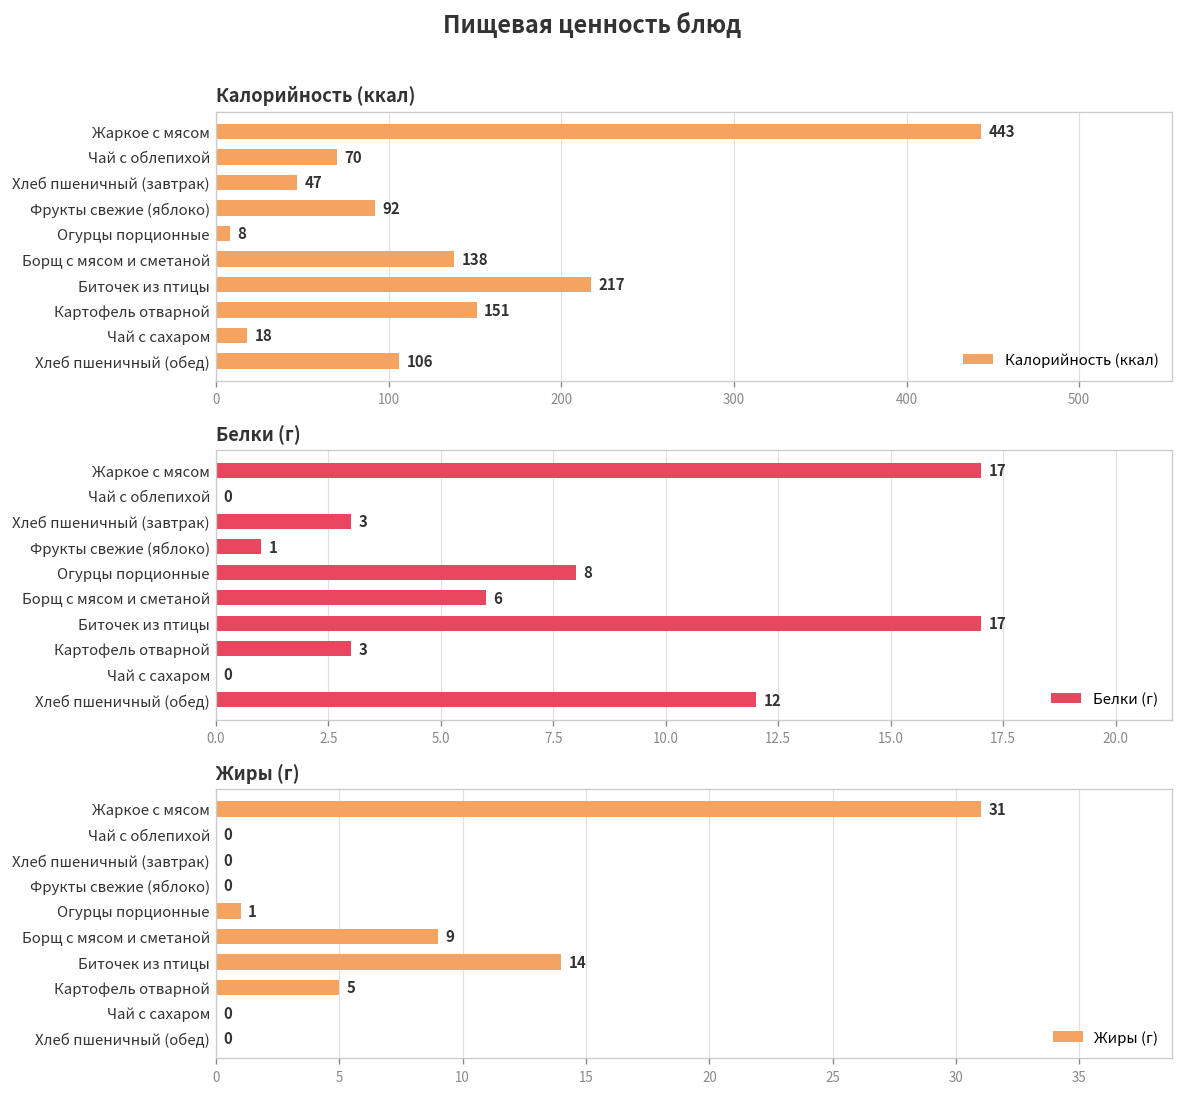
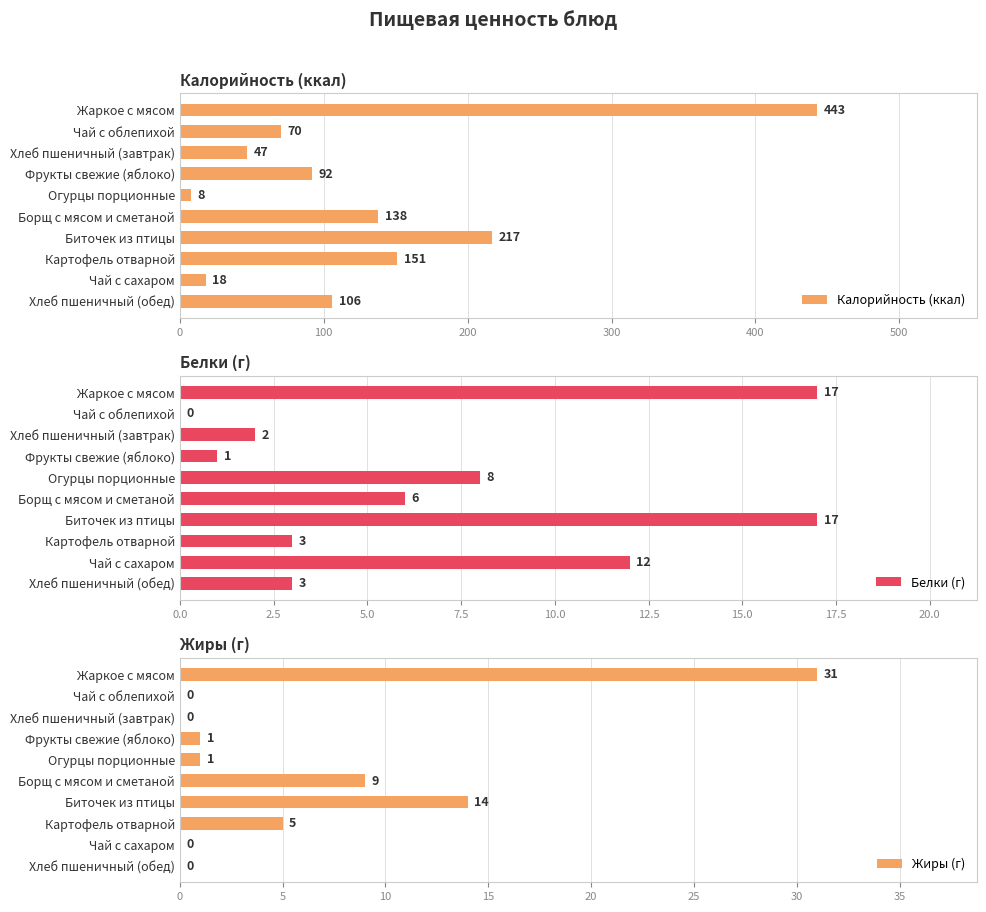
Белки (г), Хлеб пшеничный (завтрак): 3 -> 2
Белки (г), Чай с сахаром: 0 -> 12
Белки (г), Хлеб пшеничный (обед): 12 -> 3
Жиры (г), Фрукты свежие (яблоко): 0 -> 1
